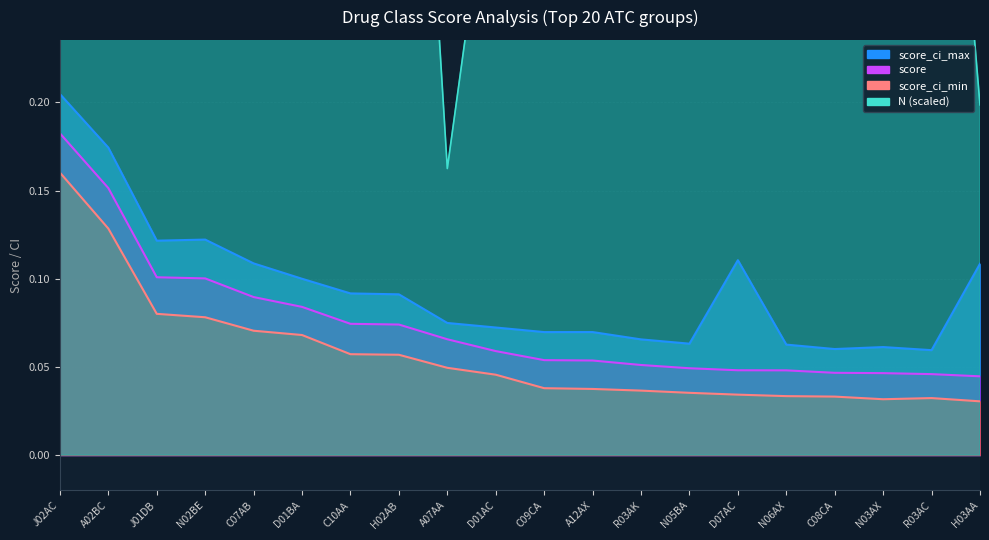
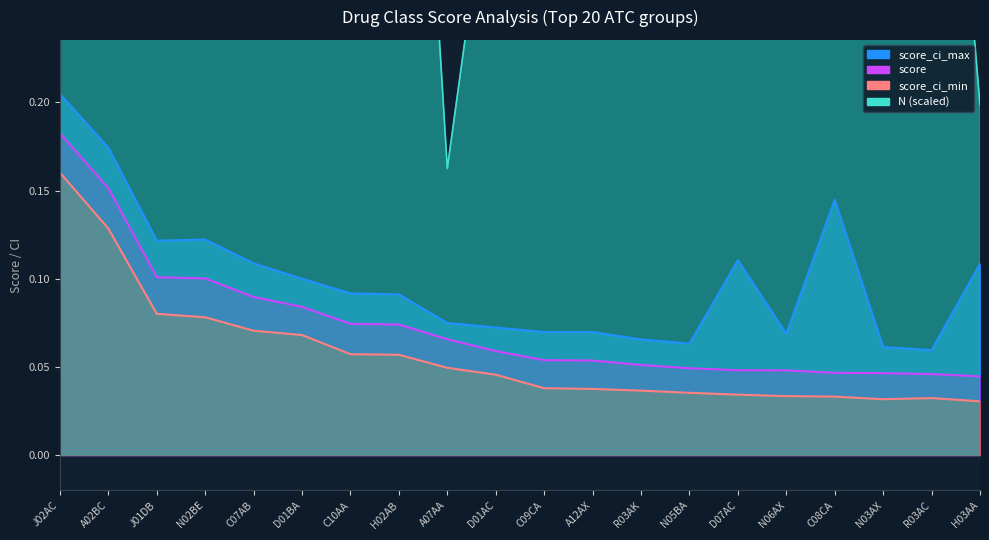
score_ci_max, N06AX: 0.063 -> 0.069
score_ci_max, C08CA: 0.060 -> 0.145
